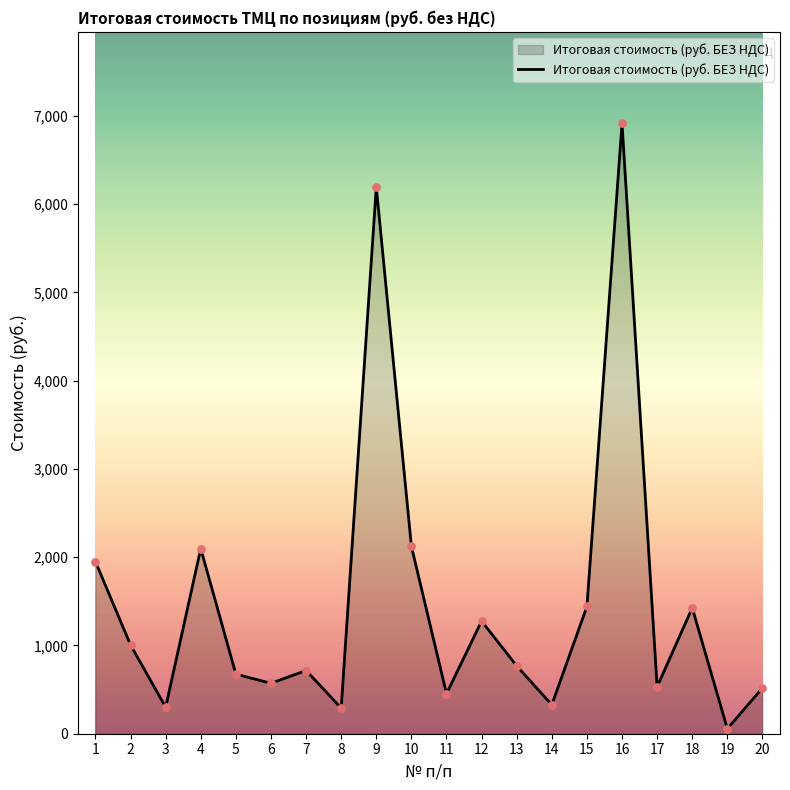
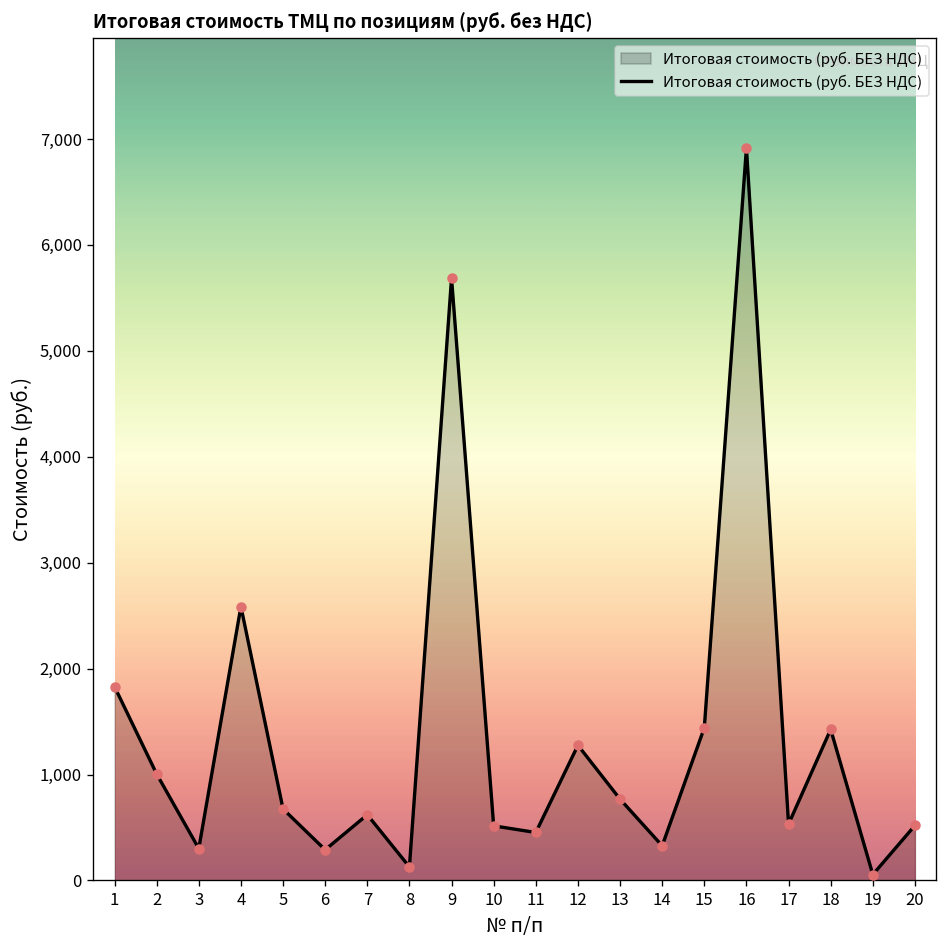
1: 2,000 -> 1,800
4: 2,100 -> 2,600
6: 600 -> 300
7: 700 -> 600
8: 300 -> 100
9: 6,200 -> 5,700
10: 2,100 -> 500
